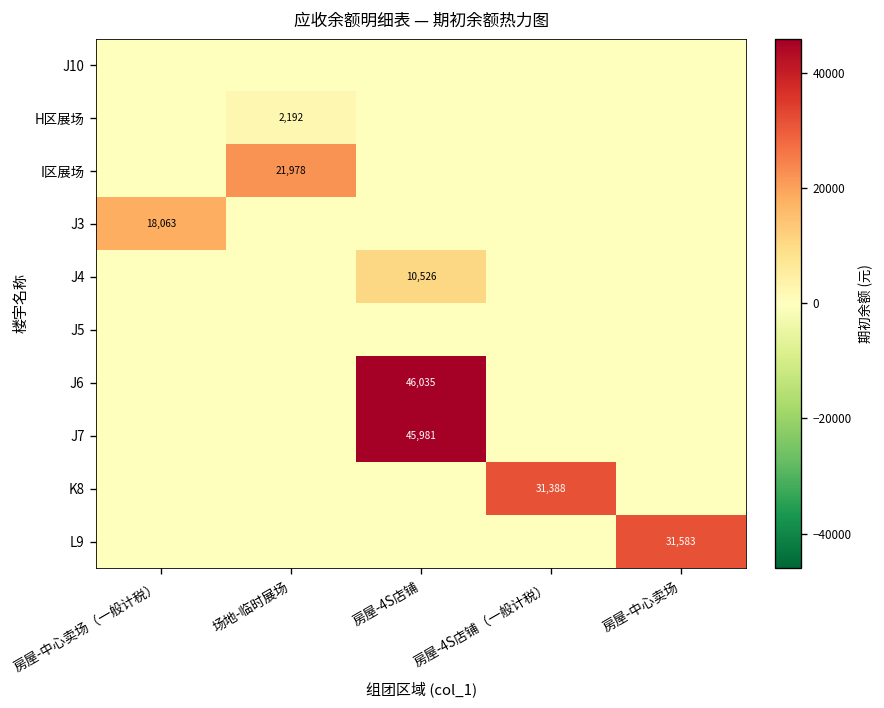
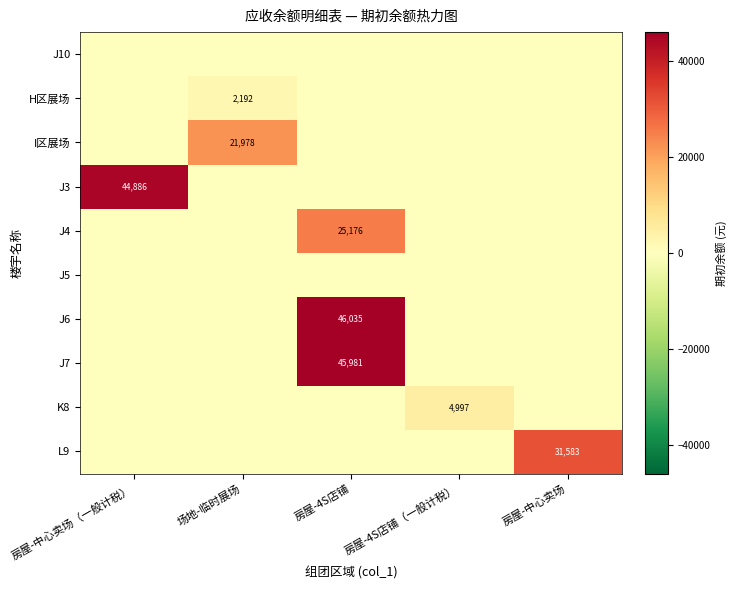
J3, 房屋-中心卖场（一般计税）: 18,063 -> 44,886
J4, 房屋-4S店铺: 10,526 -> 25,176
K8, 房屋-4S店铺（一般计税）: 31,388 -> 4,997
